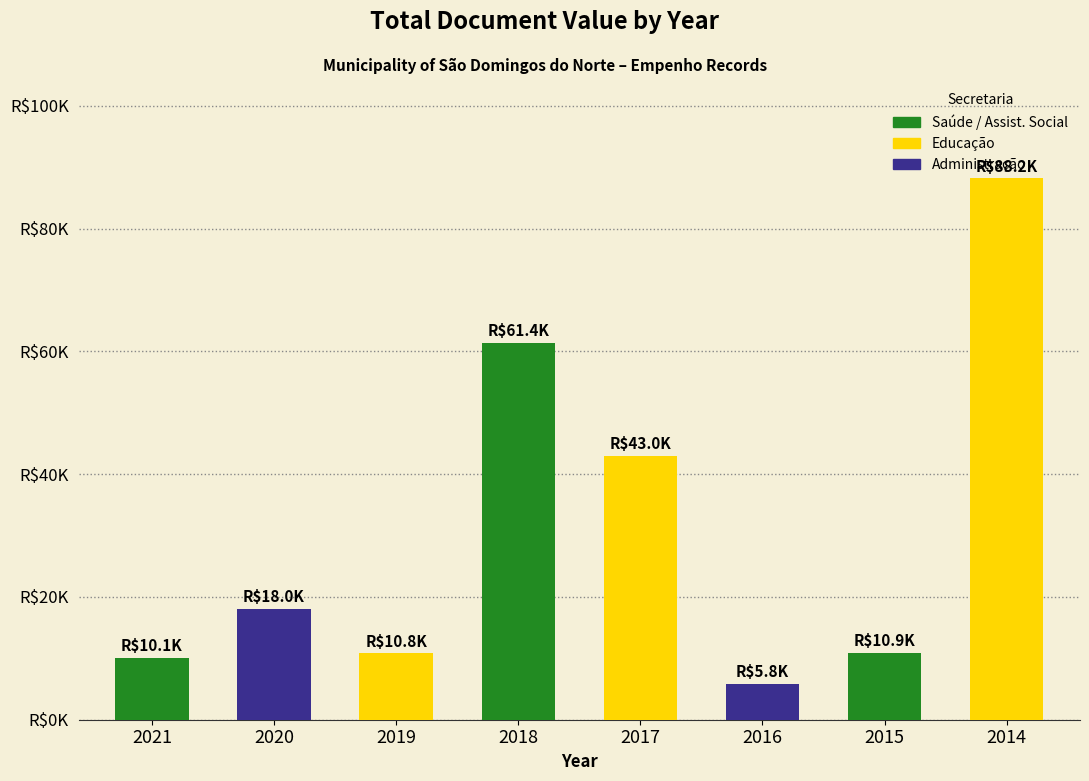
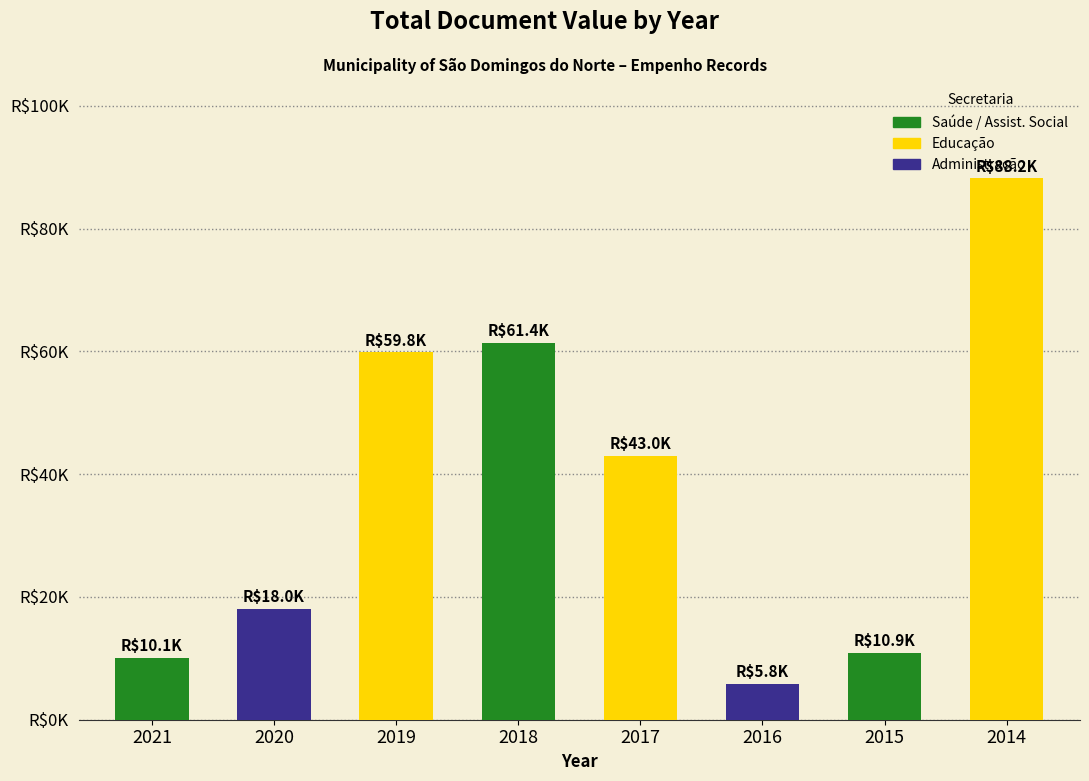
2019: $10.8K -> $59.8K
